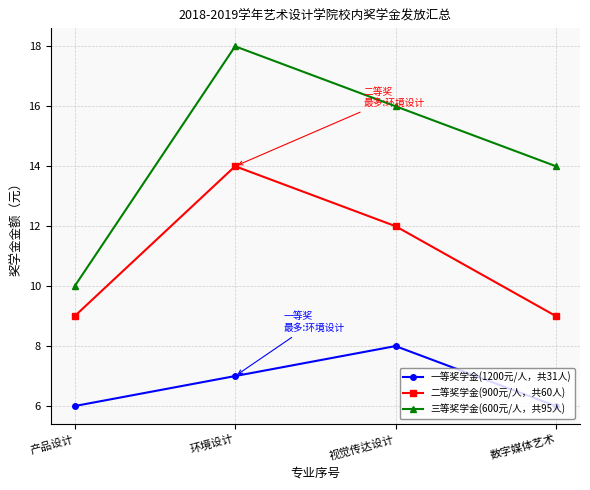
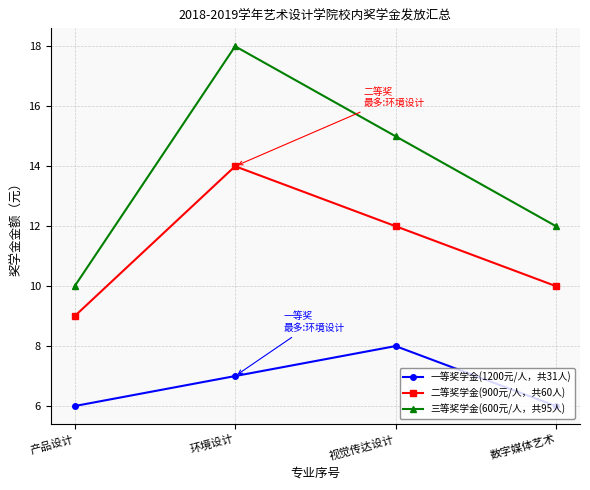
三等奖学金(600元/人，共95人), 视觉传达设计: 16 -> 15
二等奖学金(900元/人，共60人), 数字媒体艺术: 9 -> 10
三等奖学金(600元/人，共95人), 数字媒体艺术: 14 -> 12
